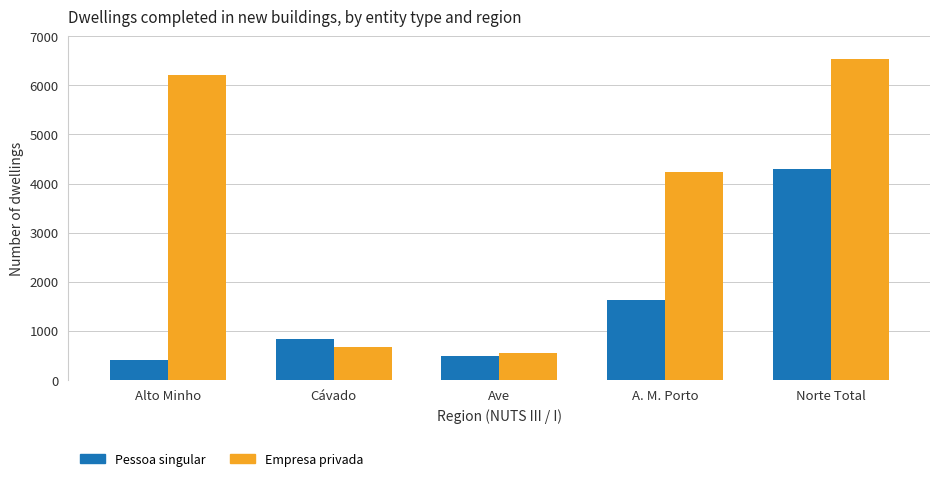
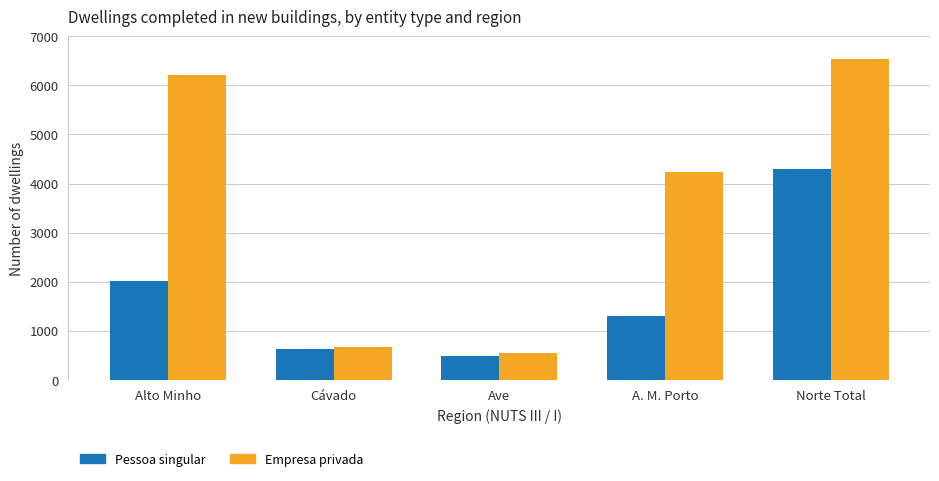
Pessoa singular, Alto Minho: 400 -> 2000
Pessoa singular, Cávado: 800 -> 600
Pessoa singular, A. M. Porto: 1600 -> 1300
